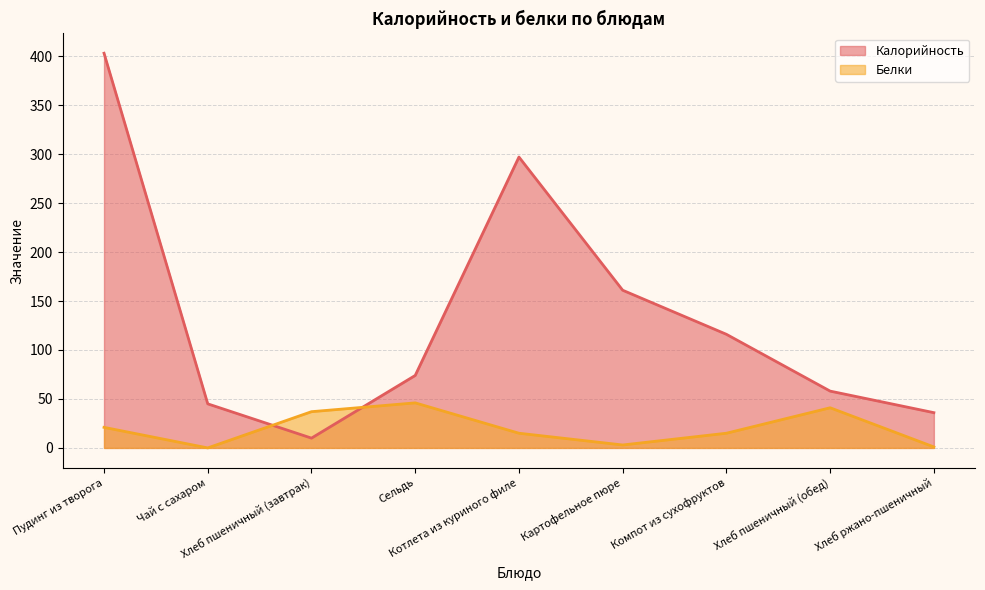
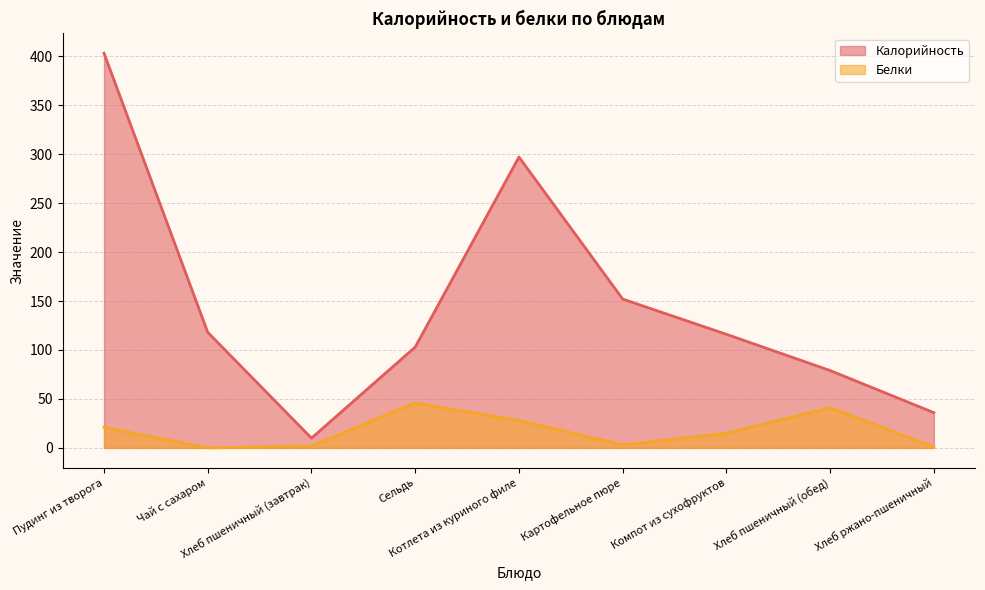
Калорийность, Чай с сахаром: 50 -> 120
Белки, Хлеб пшеничный (завтрак): 40 -> 0
Калорийность, Сельдь: 70 -> 100
Белки, Котлета из куриного филе: 20 -> 30
Калорийность, Картофельное пюре: 160 -> 150
Калорийность, Хлеб пшеничный (обед): 60 -> 80
